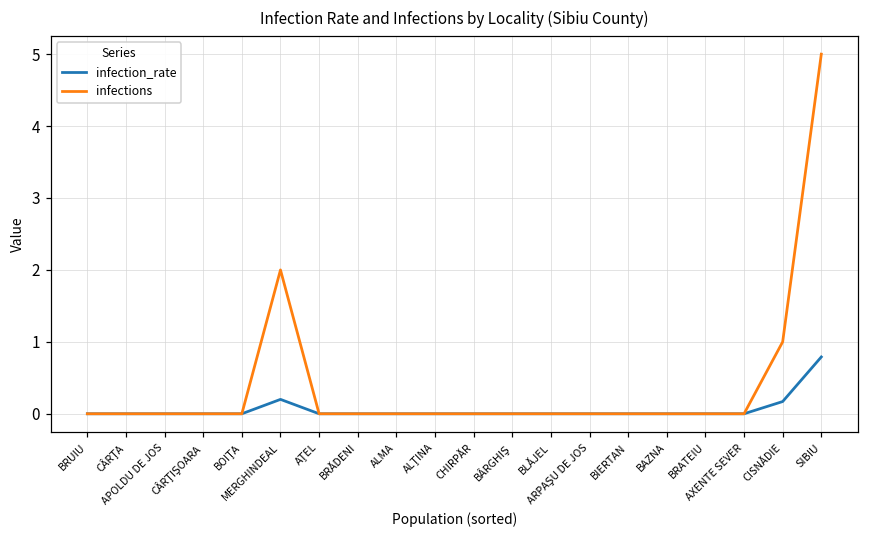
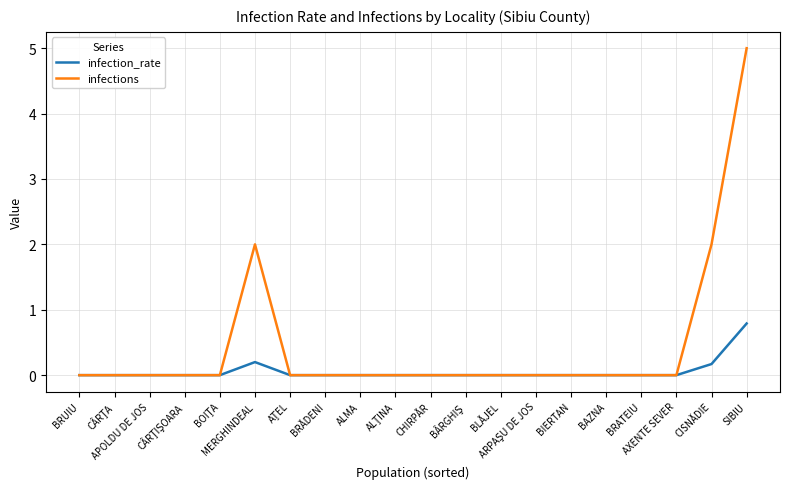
infections, CISNĂDIE: 1 -> 2
